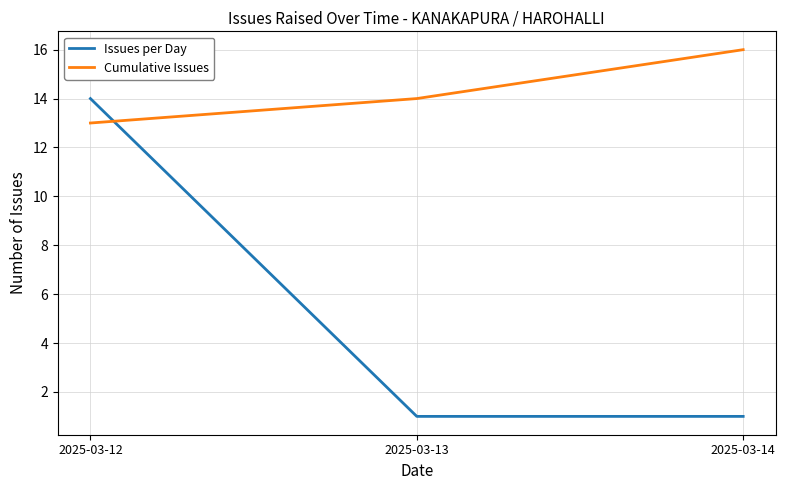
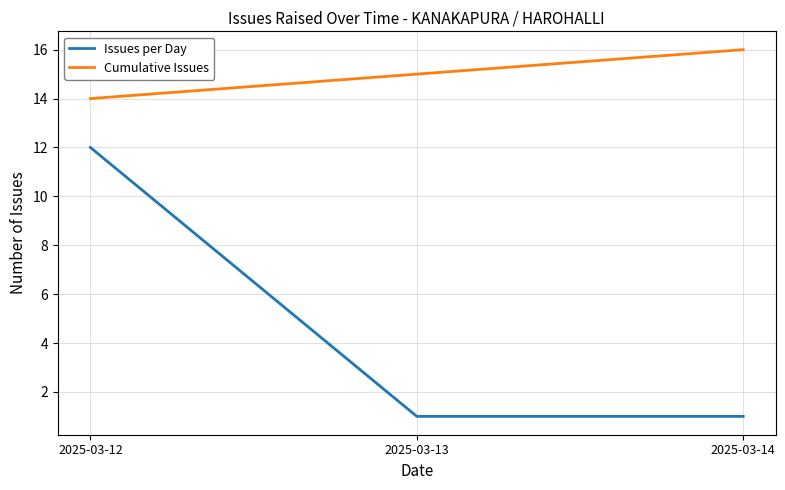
Issues per Day, 2025-03-12: 14 -> 12
Cumulative Issues, 2025-03-12: 13 -> 14
Cumulative Issues, 2025-03-13: 14 -> 15
